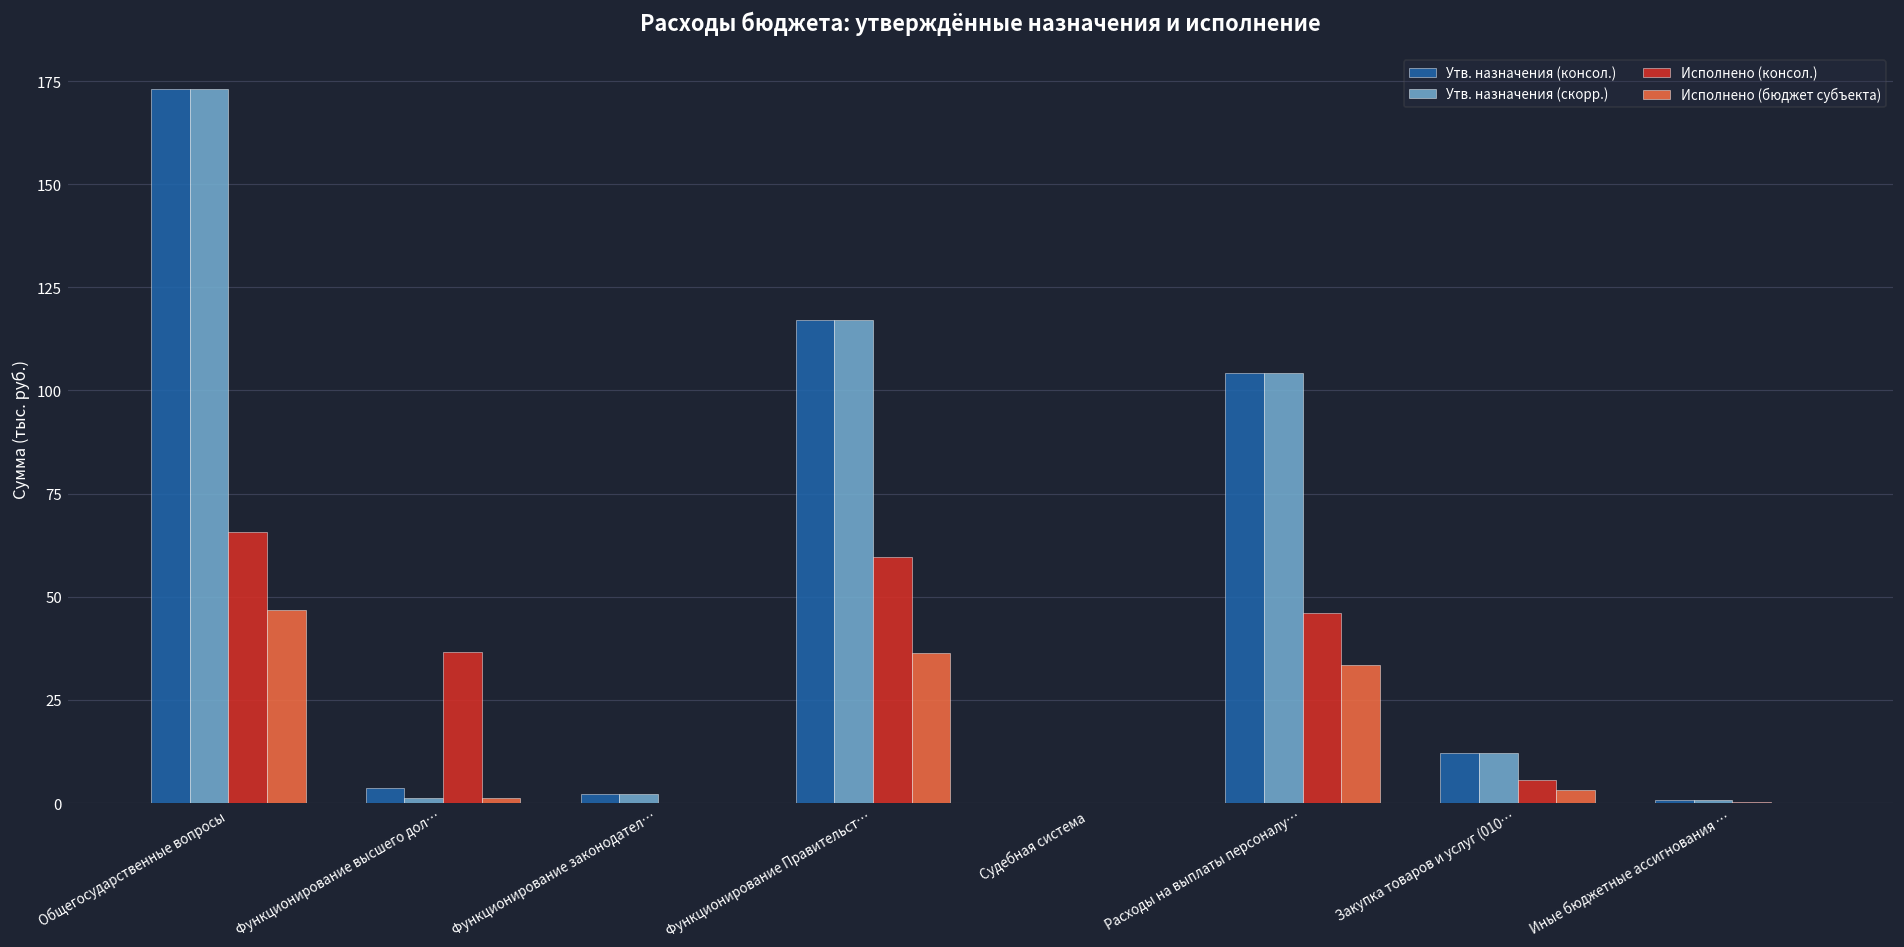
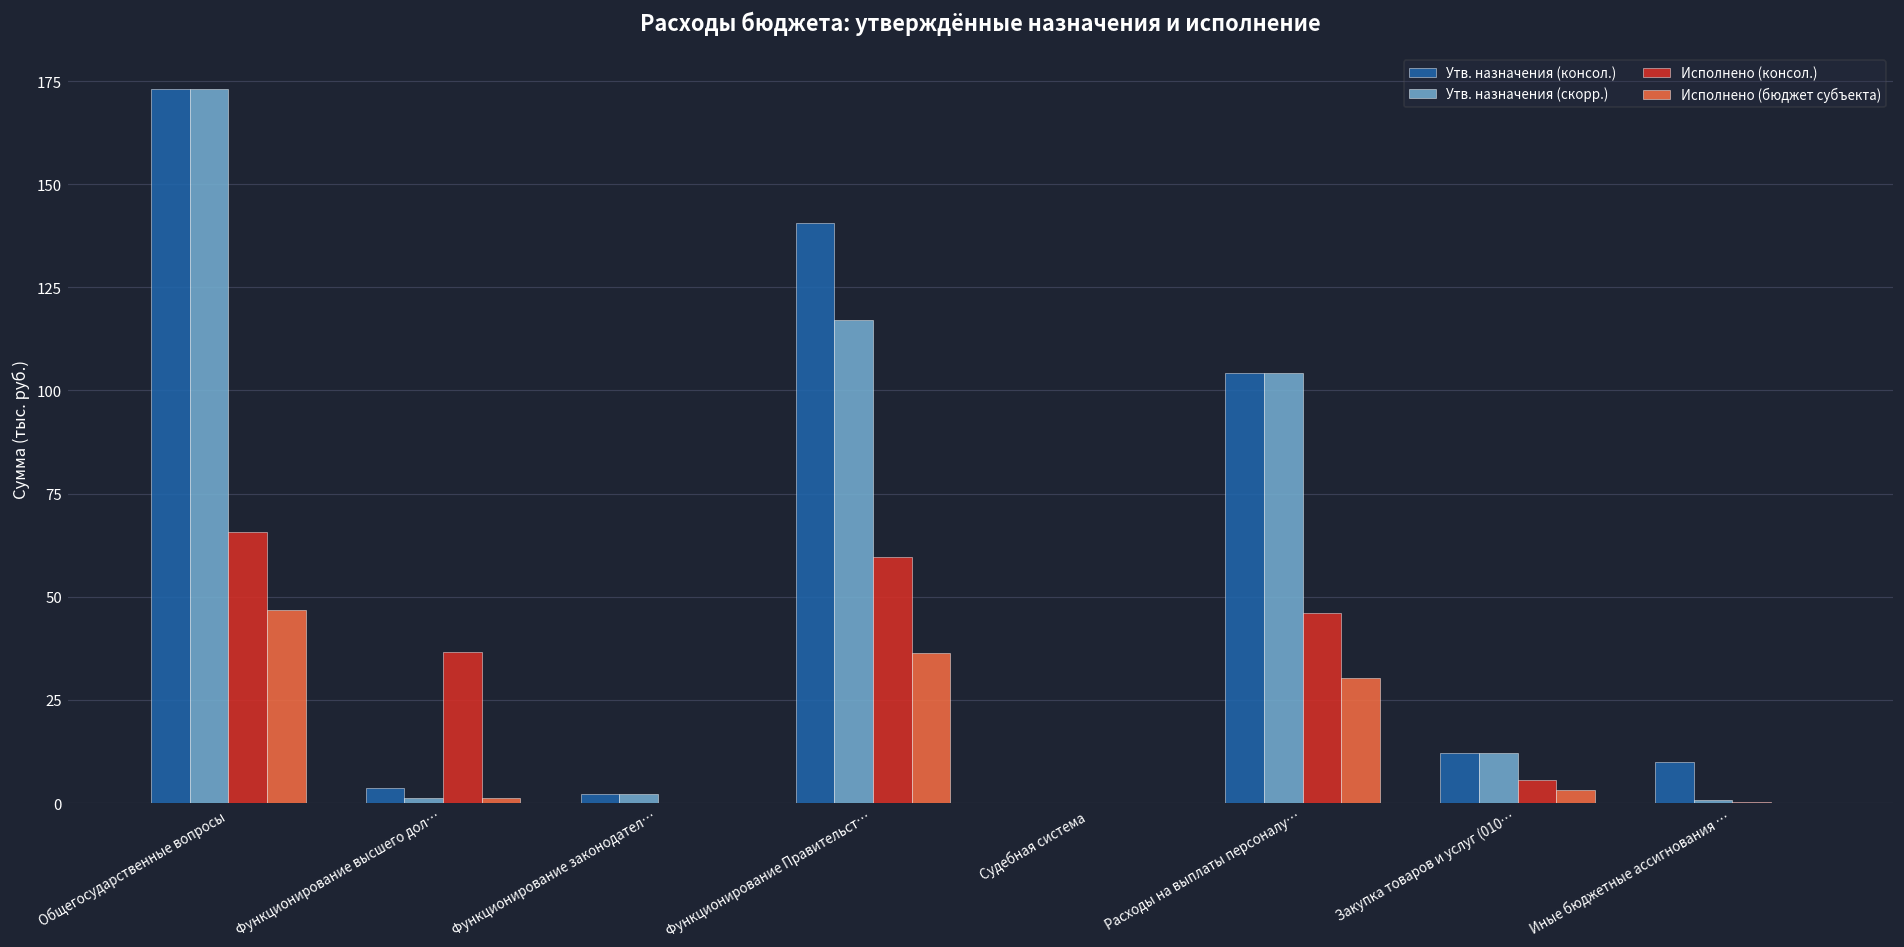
Утв. назначения (консол.), Функционирование Правительст…: 117 -> 140
Исполнено (бюджет субъекта), Расходы на выплаты персоналу…: 33 -> 30
Утв. назначения (консол.), Иные бюджетные ассигнования …: 1 -> 10
